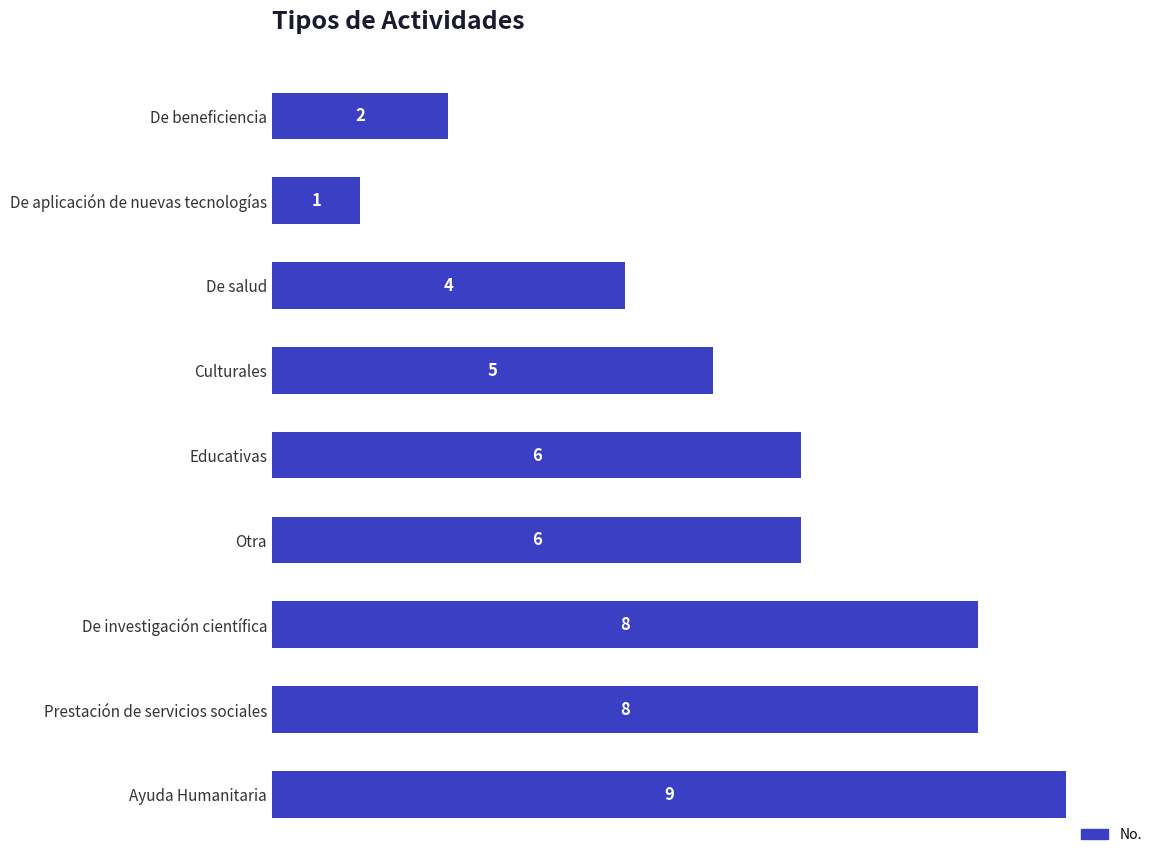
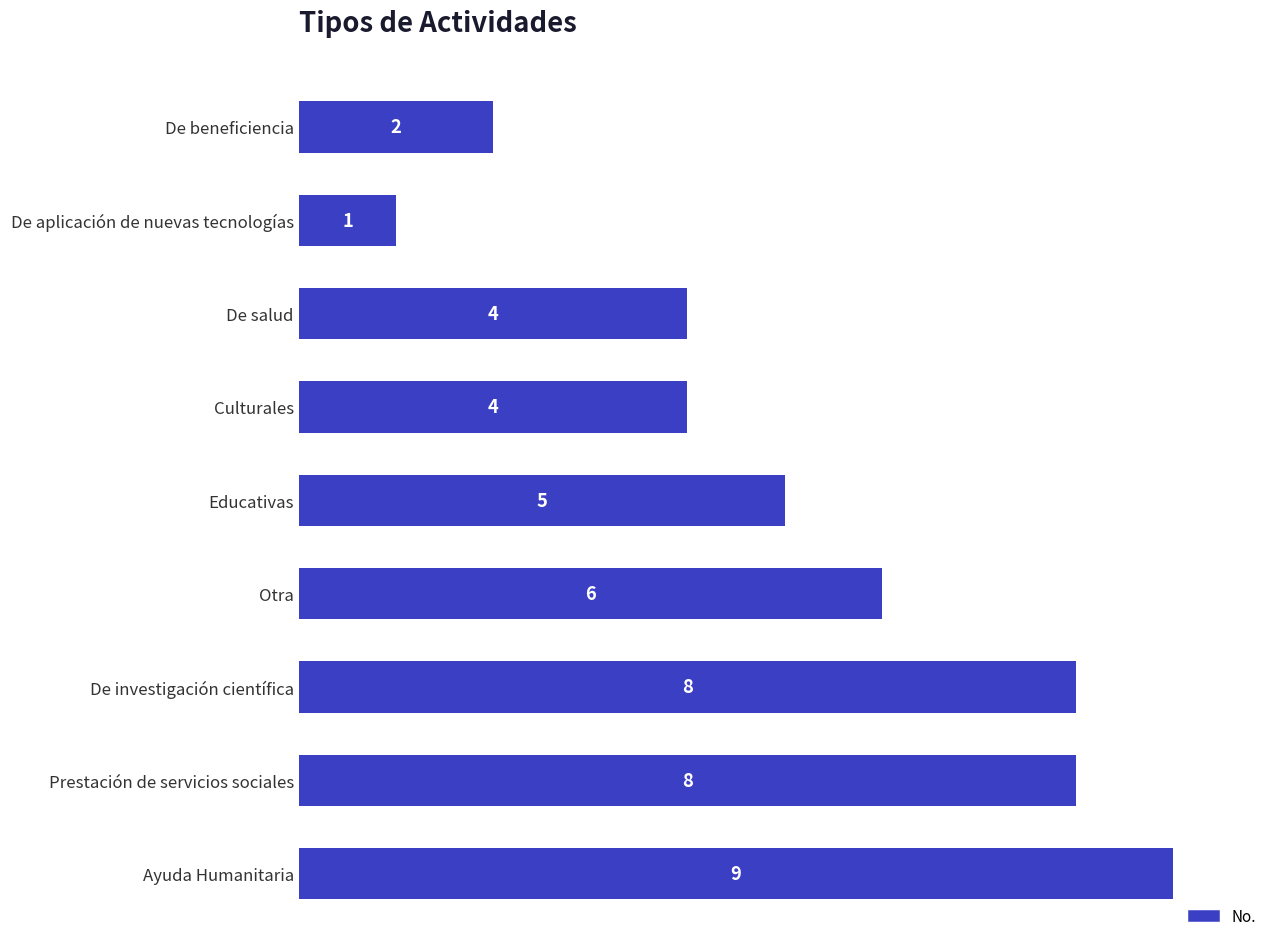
Culturales: 5 -> 4
Educativas: 6 -> 5
